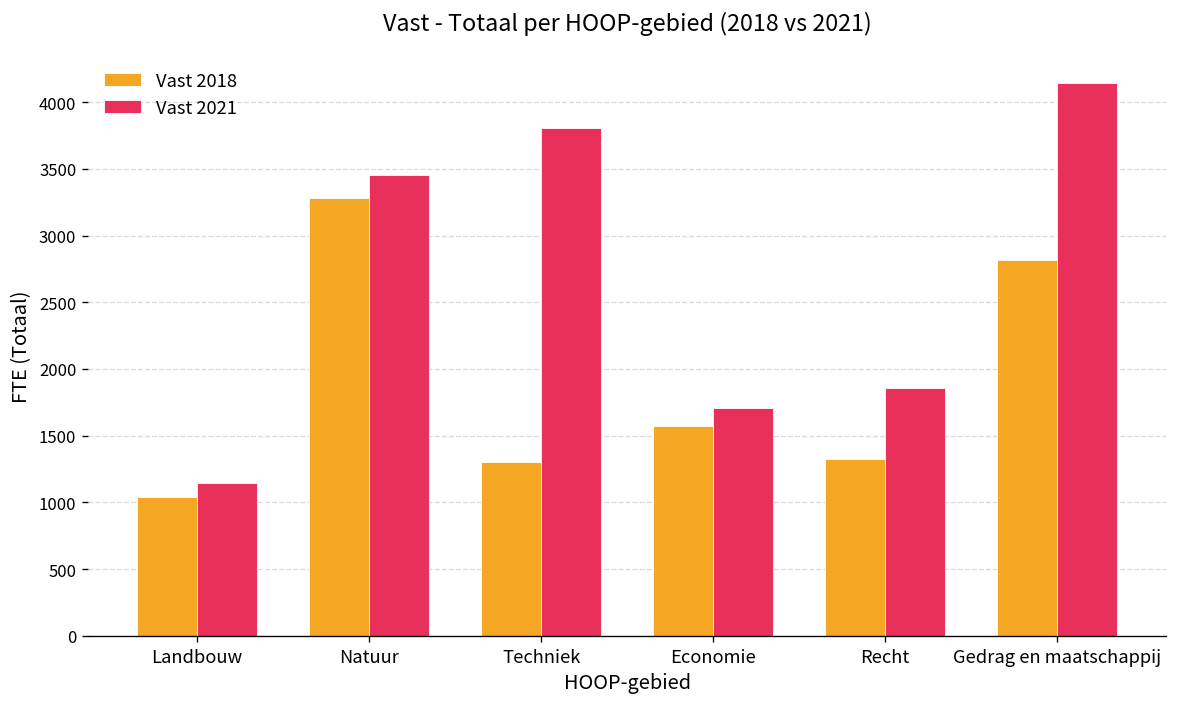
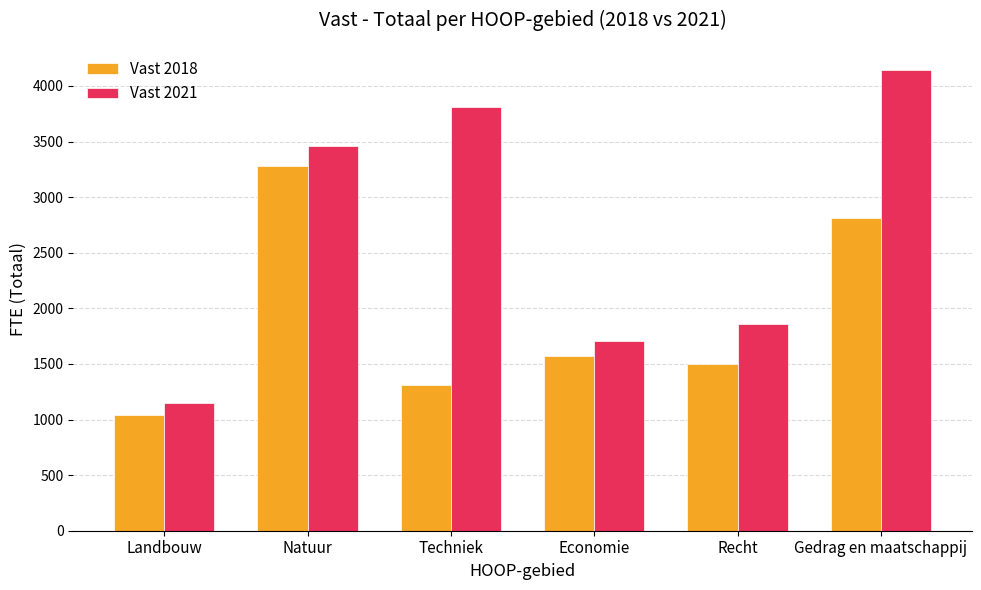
Vast 2018, Recht: 1330 -> 1500
